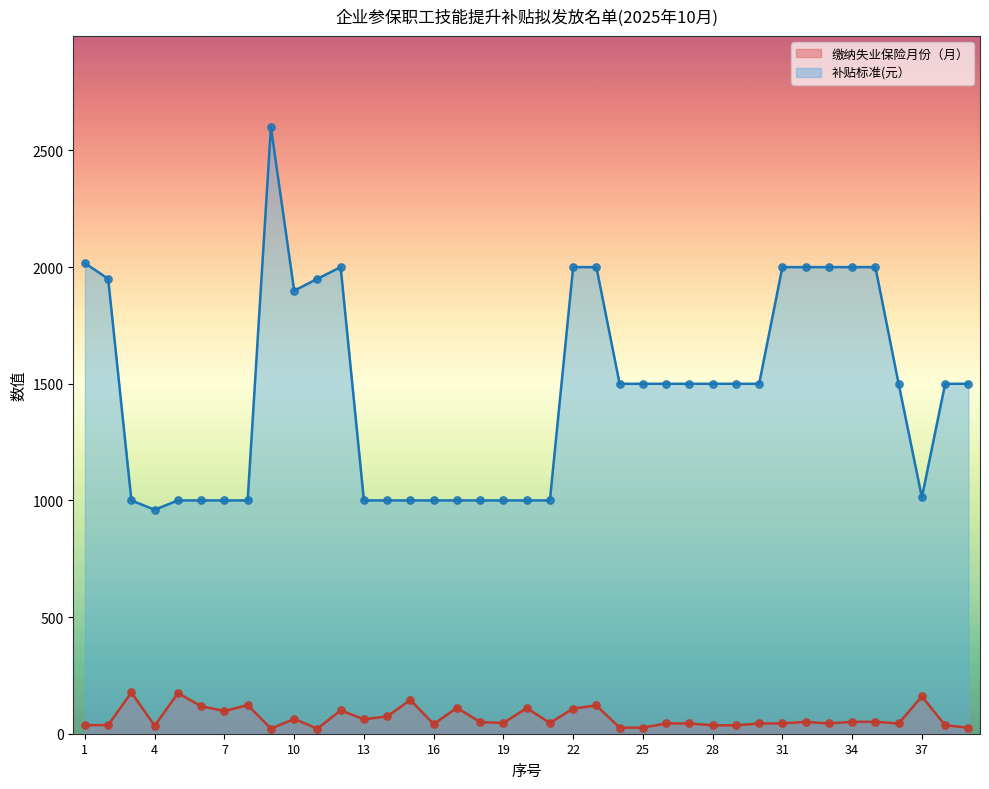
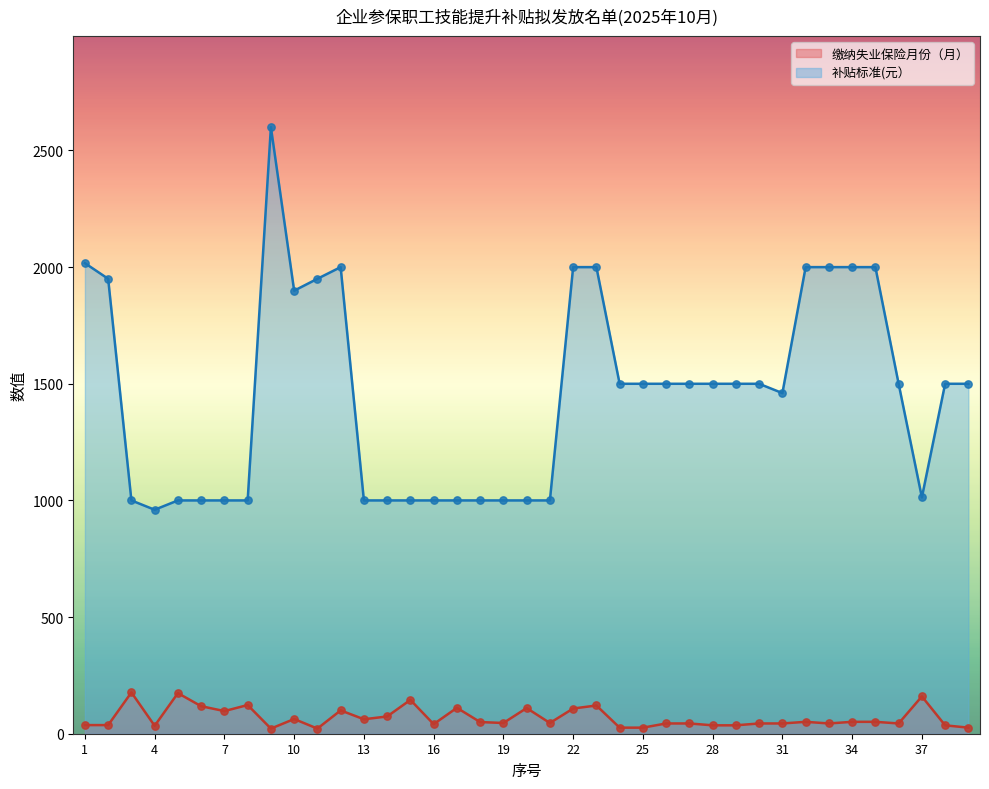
补贴标准(元）, 31: 2000 -> 1460
